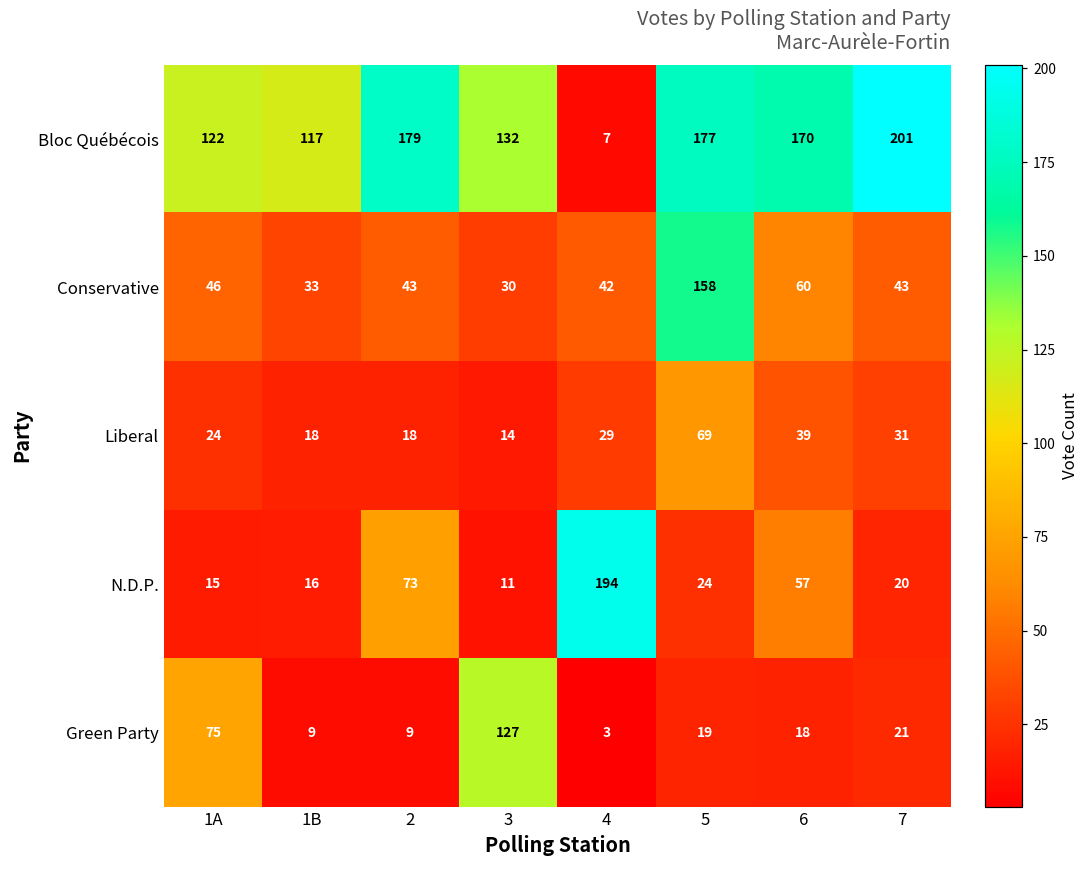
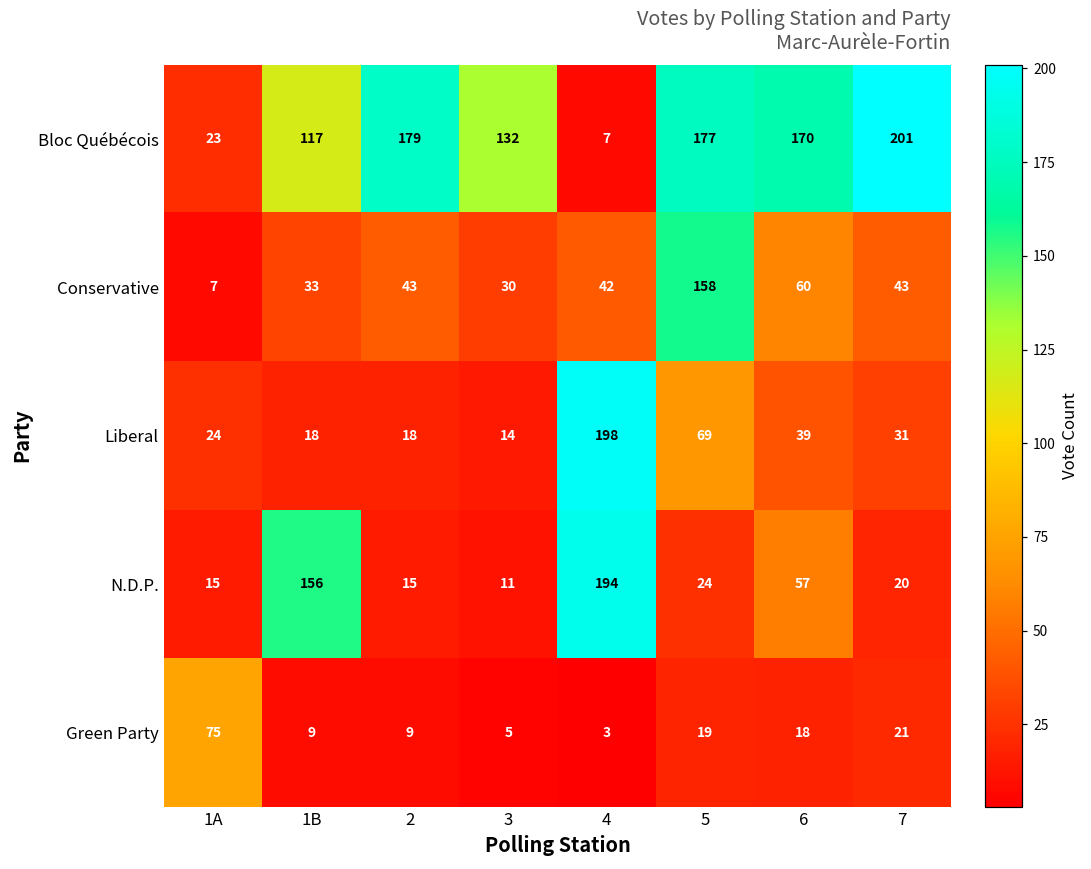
Bloc Québécois, 1A: 122 -> 23
Conservative, 1A: 46 -> 7
Liberal, 4: 29 -> 198
N.D.P., 1B: 16 -> 156
N.D.P., 2: 73 -> 15
Green Party, 3: 127 -> 5
